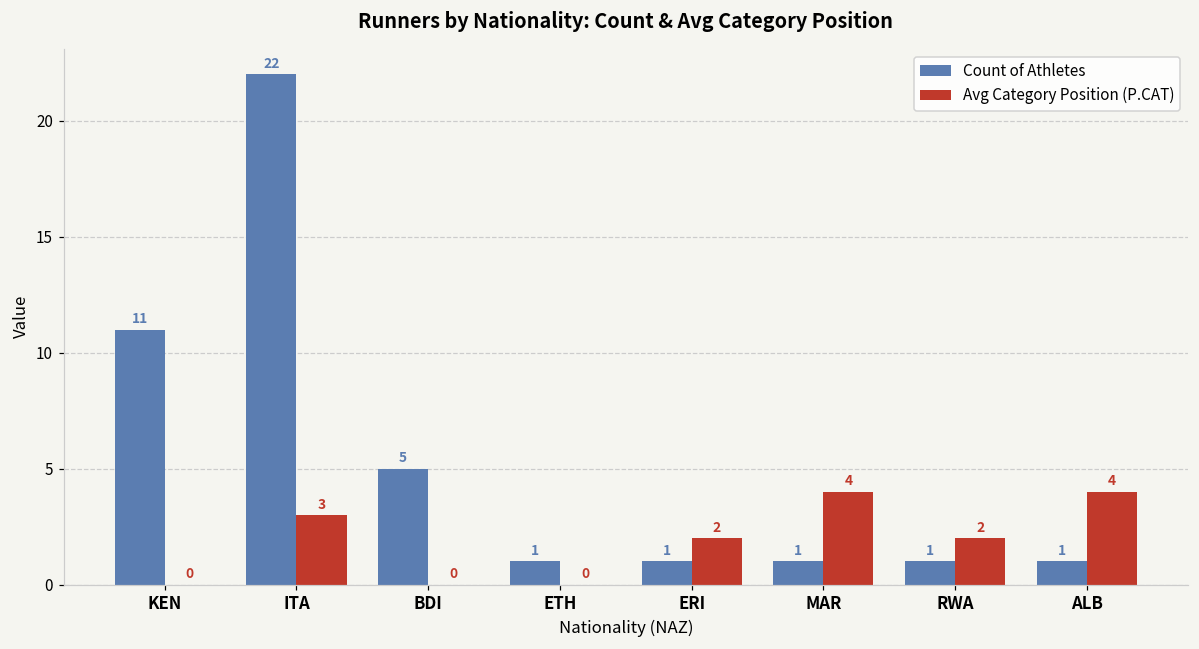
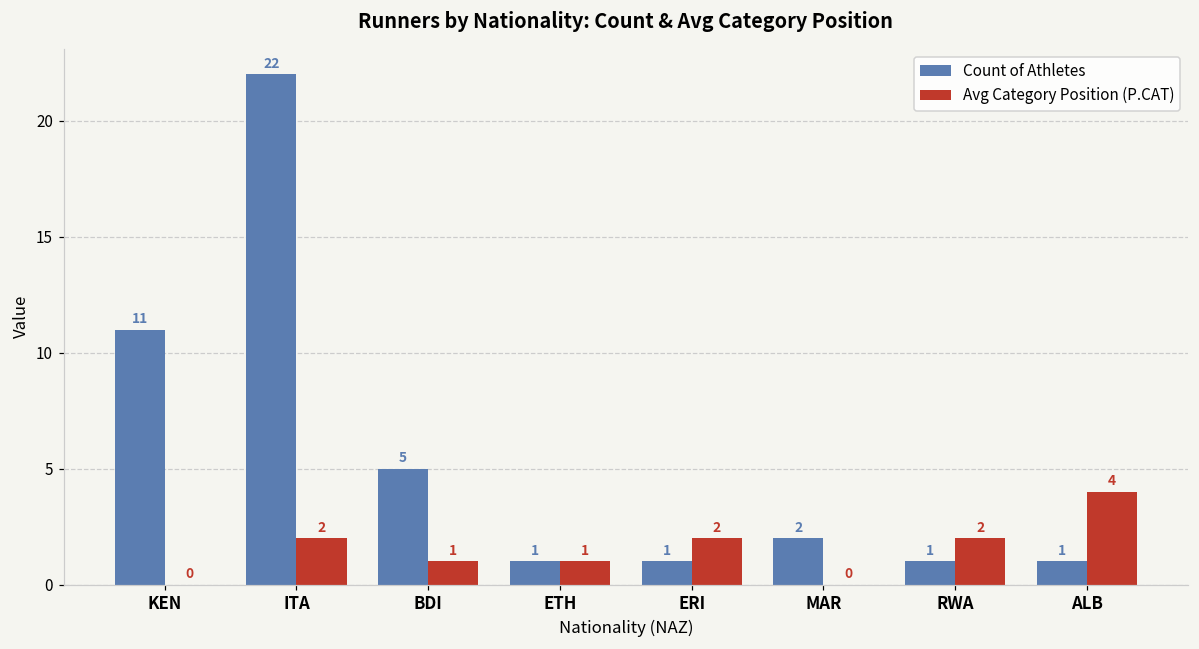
Avg Category Position (P.CAT), ITA: 3 -> 2
Avg Category Position (P.CAT), BDI: 0 -> 1
Avg Category Position (P.CAT), ETH: 0 -> 1
Count of Athletes, MAR: 1 -> 2
Avg Category Position (P.CAT), MAR: 4 -> 0
